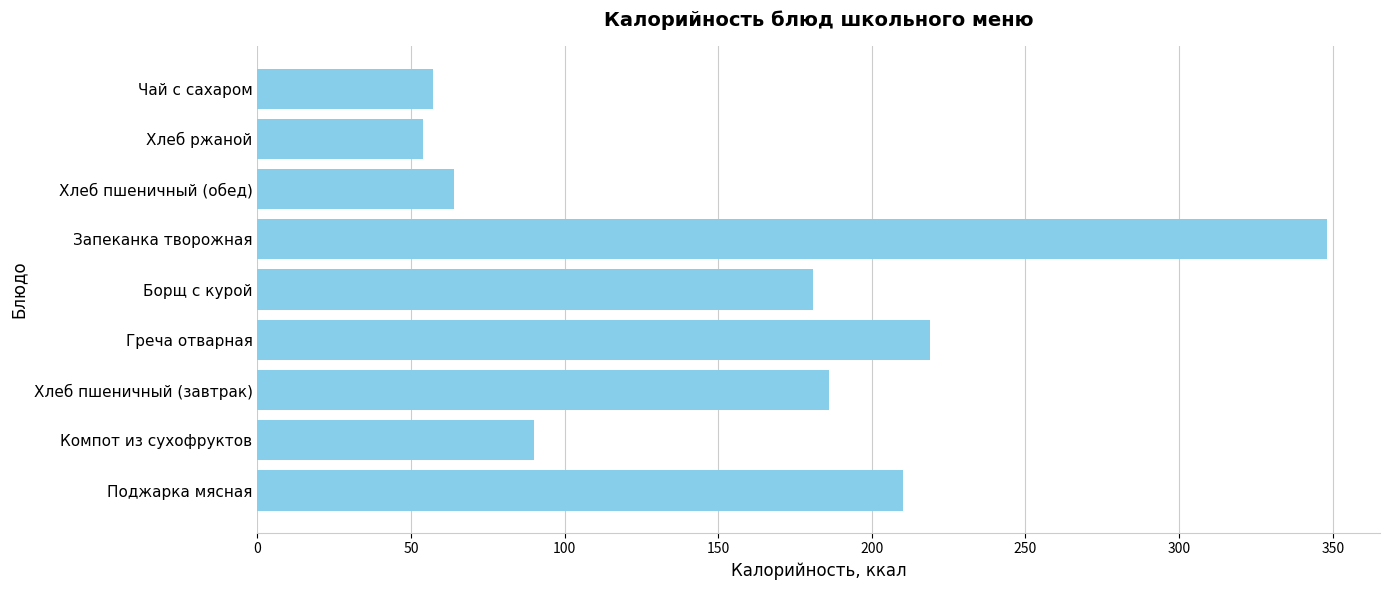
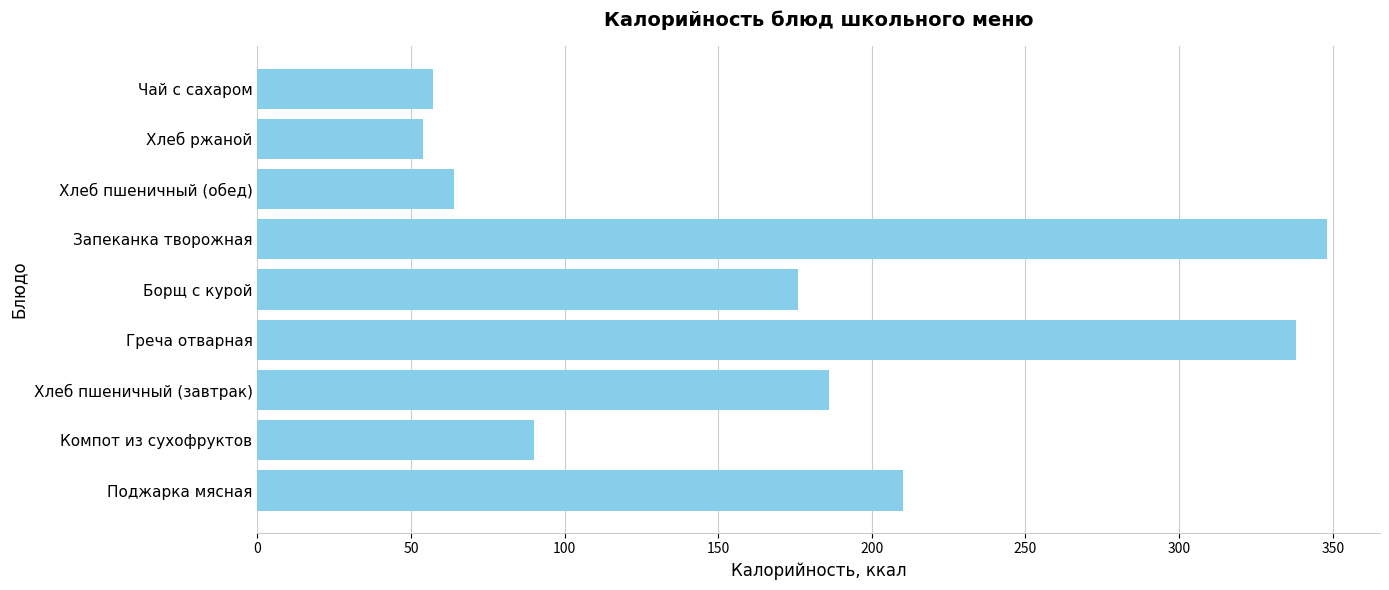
Борщ с курой: 181 -> 176
Греча отварная: 219 -> 338
